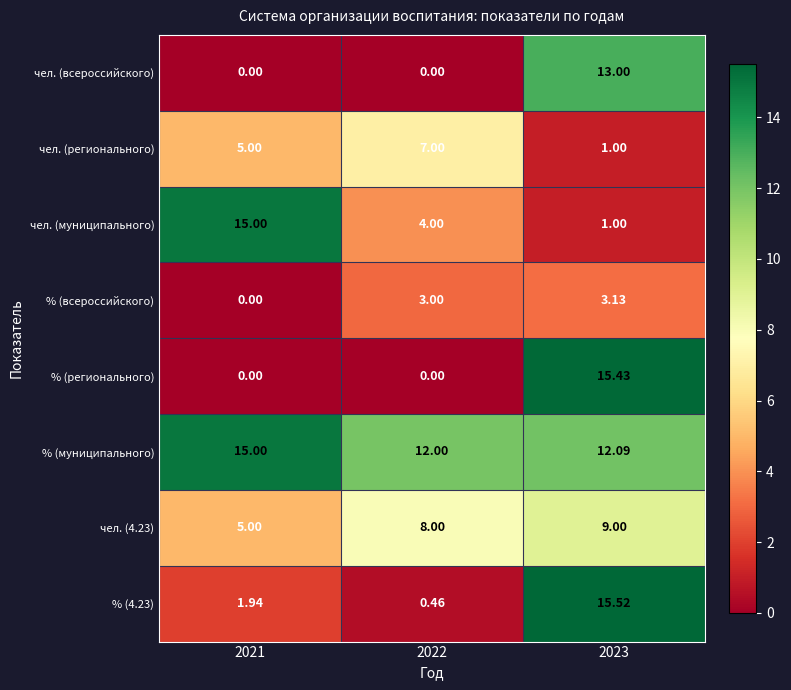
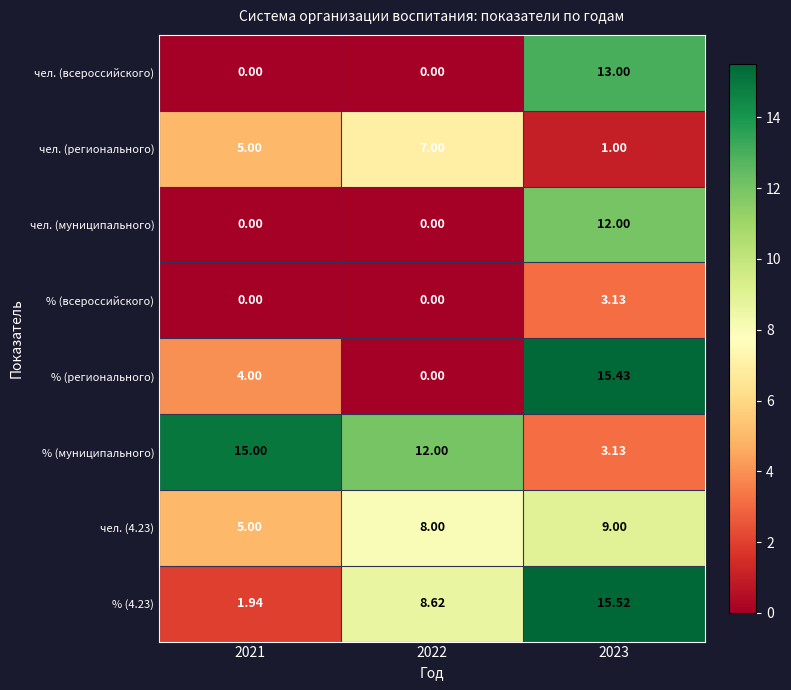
чел. (муниципального), 2021: 15.00 -> 0.00
чел. (муниципального), 2022: 4.00 -> 0.00
чел. (муниципального), 2023: 1.00 -> 12.00
% (всероссийского), 2022: 3.00 -> 0.00
% (регионального), 2021: 0.00 -> 4.00
% (муниципального), 2023: 12.09 -> 3.13
% (4.23), 2022: 0.46 -> 8.62
